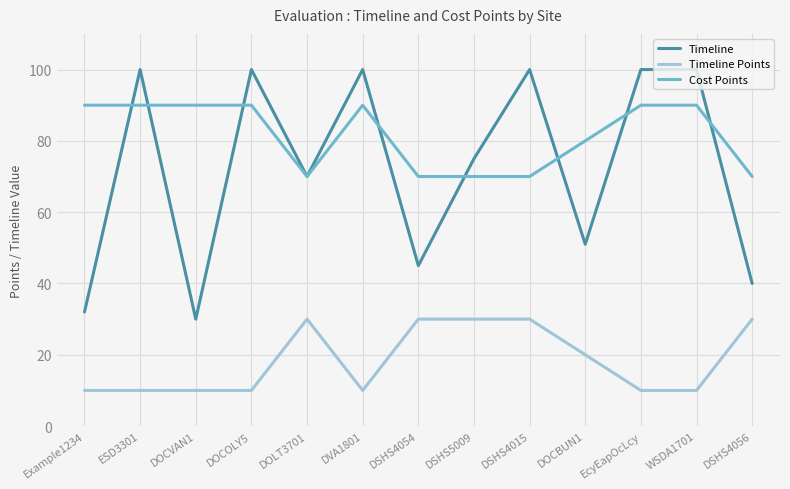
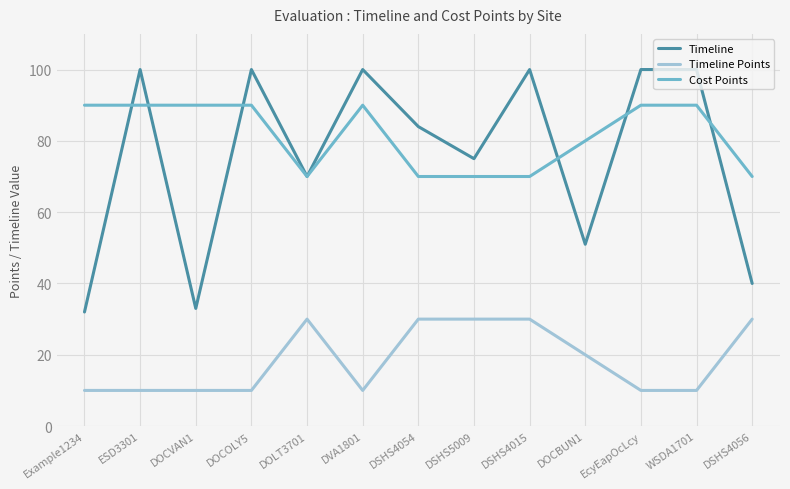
Timeline, DOCVAN1: 30 -> 33
Timeline, DSHS4054: 45 -> 84
